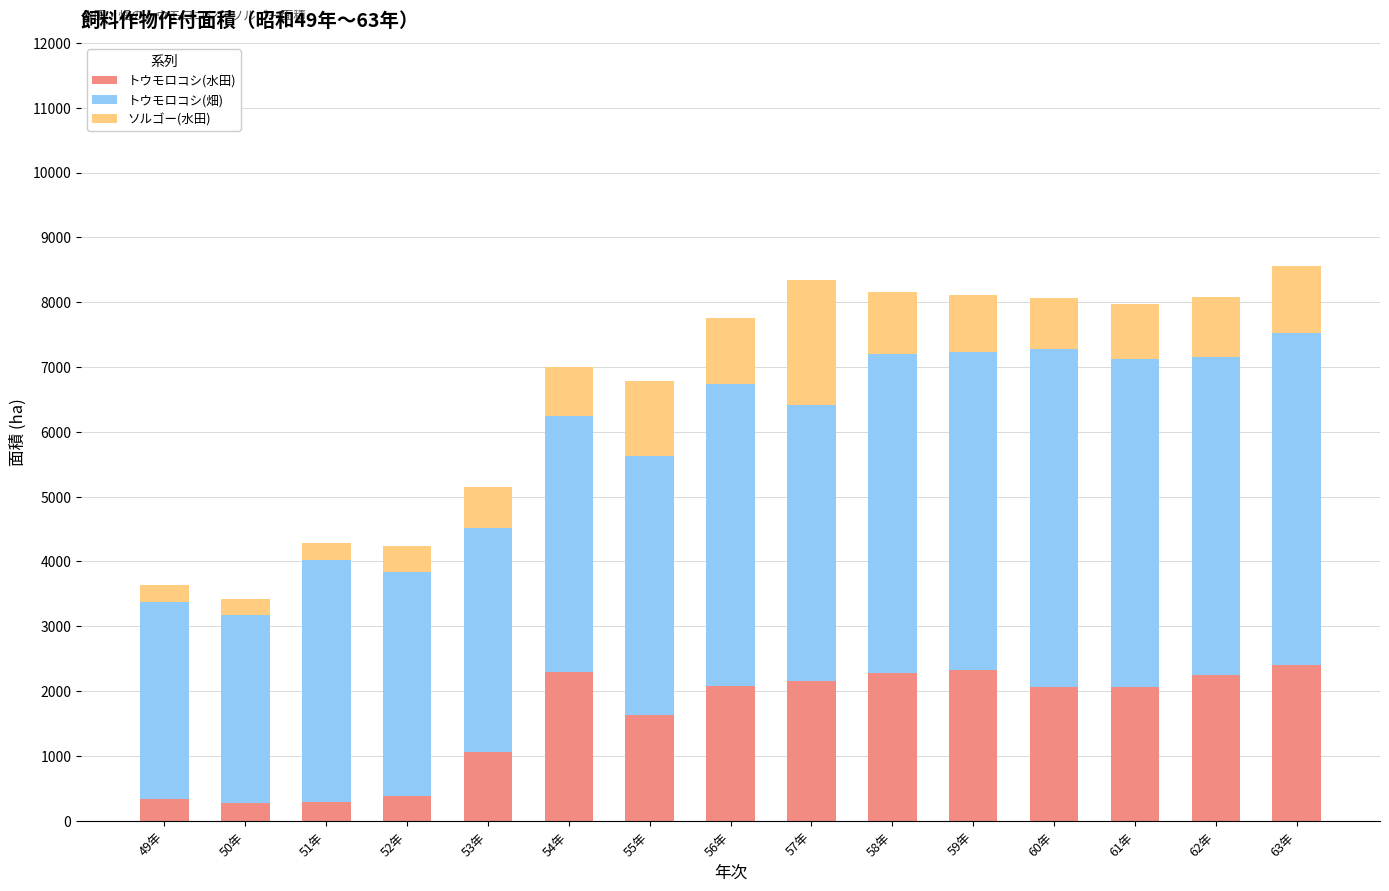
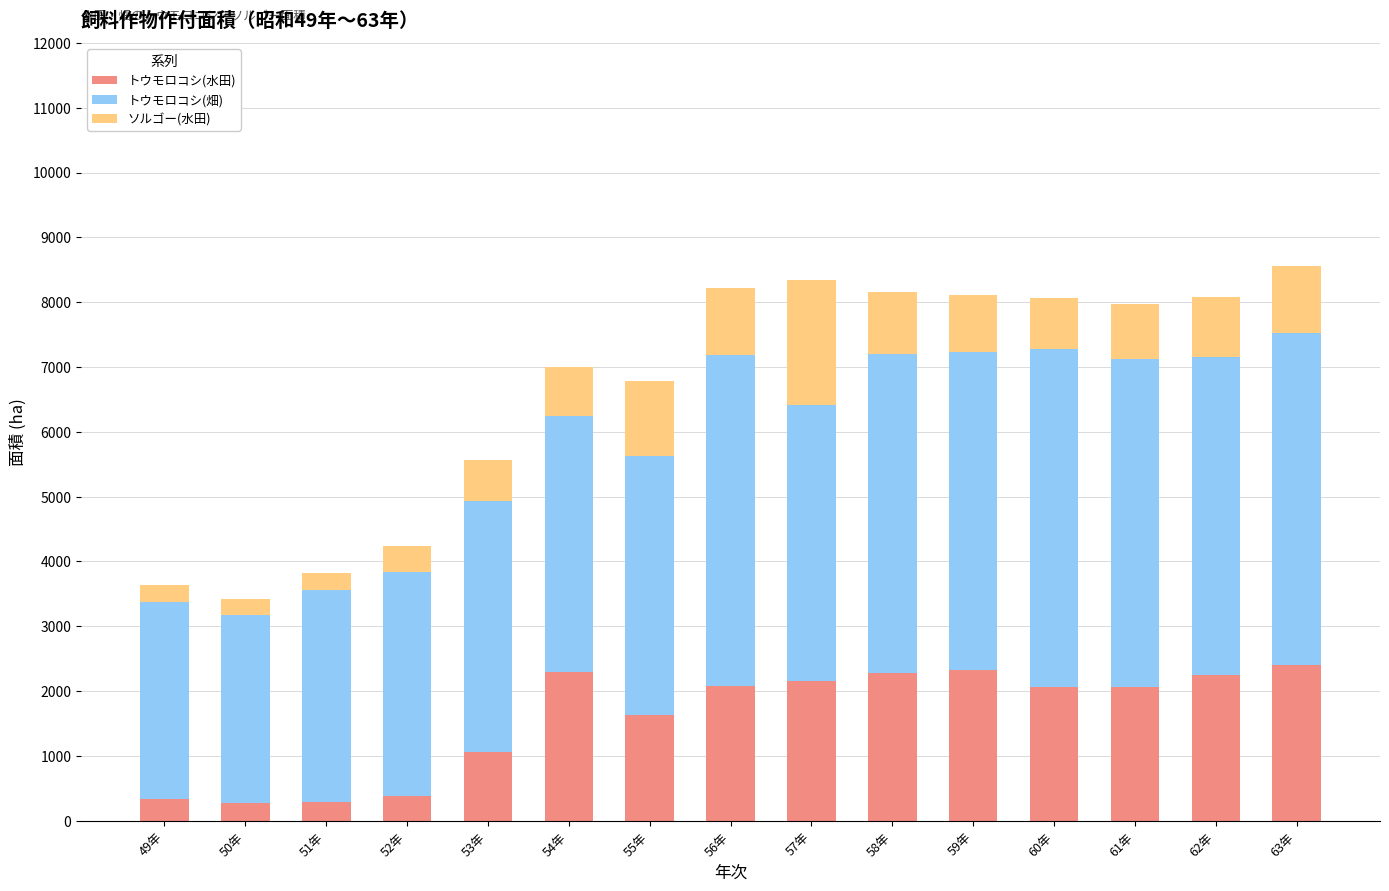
トウモロコシ(畑), 51年: 3700 -> 3300
トウモロコシ(畑), 53年: 3500 -> 3900
トウモロコシ(畑), 56年: 4700 -> 5100
